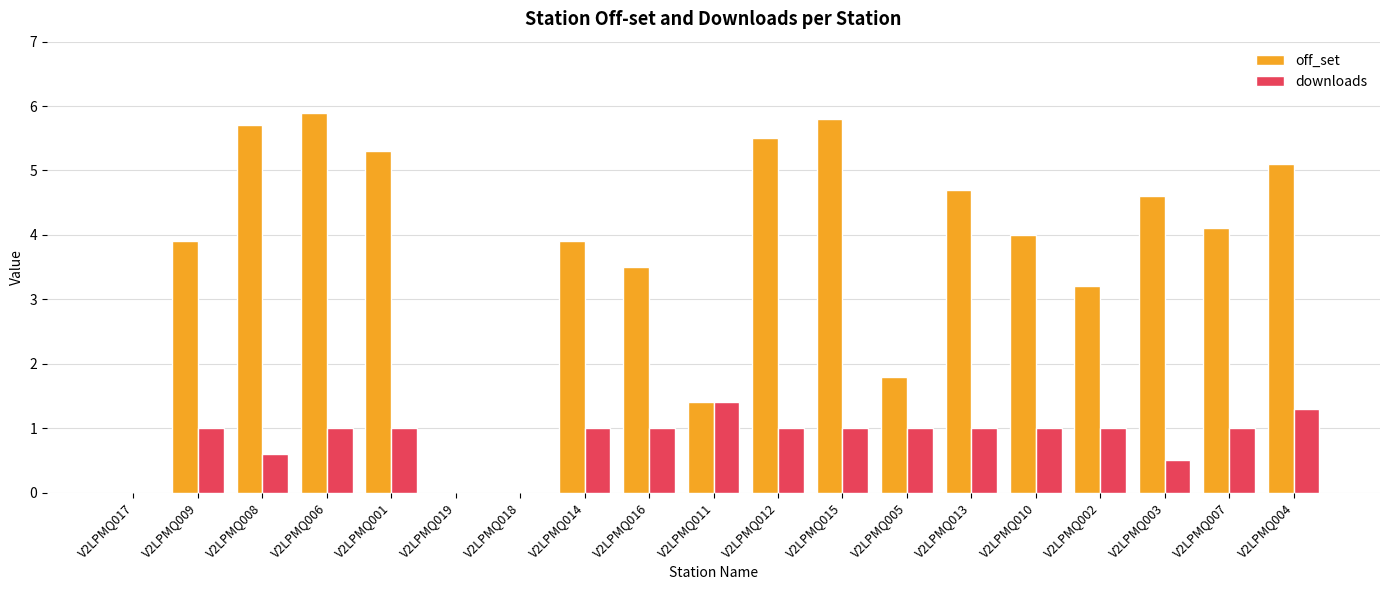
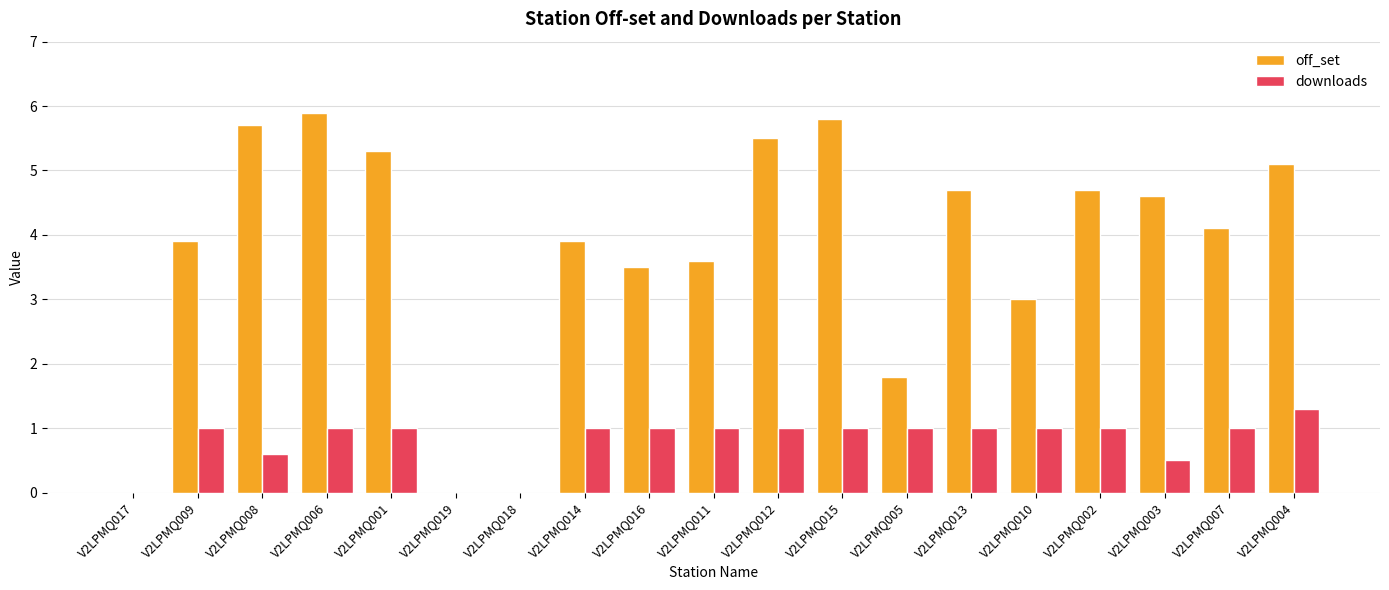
off_set, V2LPMQ011: 1.4 -> 3.6
downloads, V2LPMQ011: 1.4 -> 1.0
off_set, V2LPMQ010: 4 -> 3
off_set, V2LPMQ002: 3.2 -> 4.7
